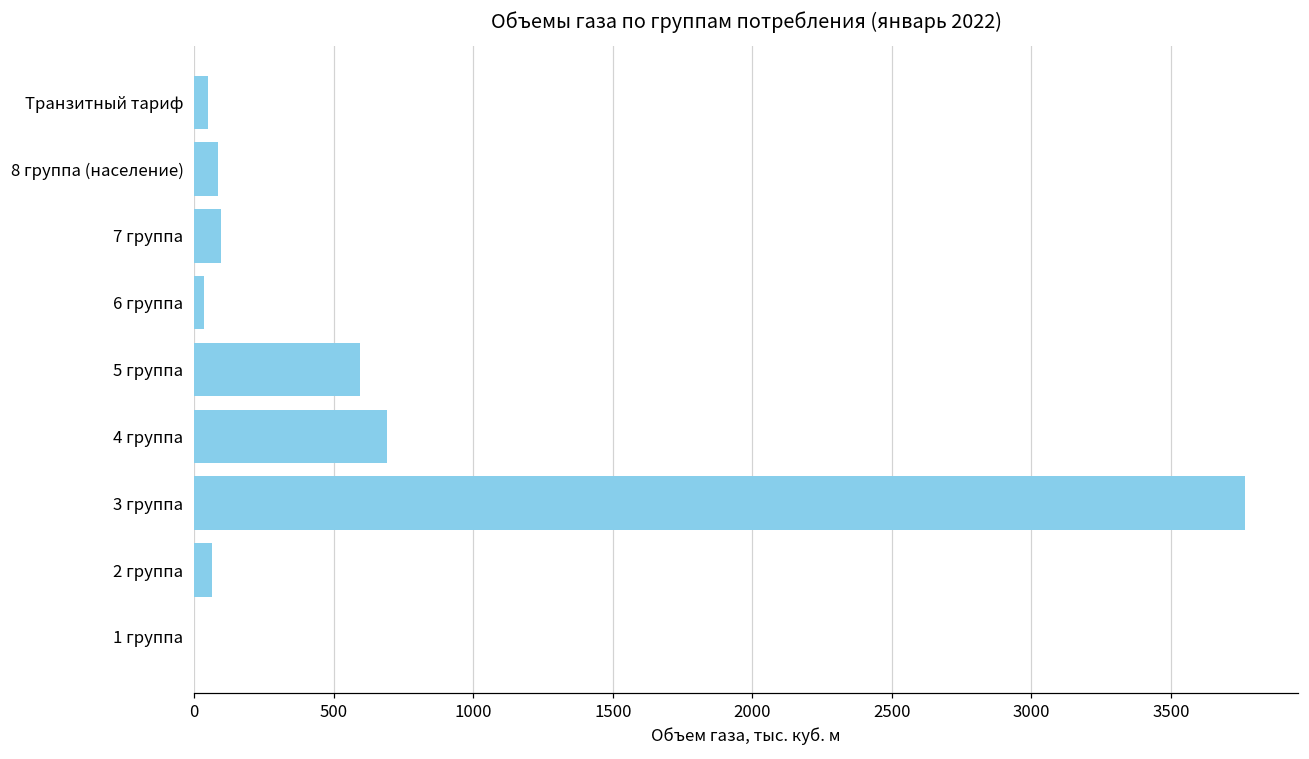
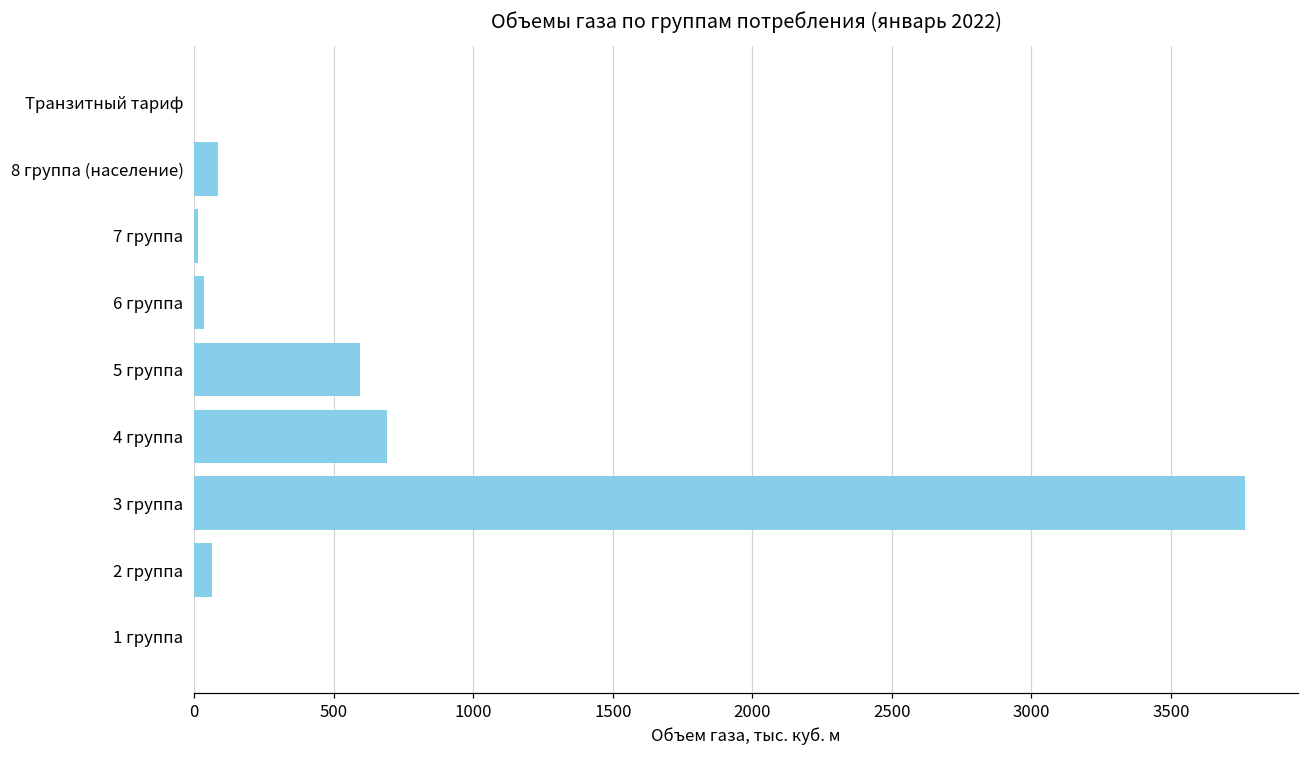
Транзитный тариф: 50 -> 0
7 группа: 100 -> 10
